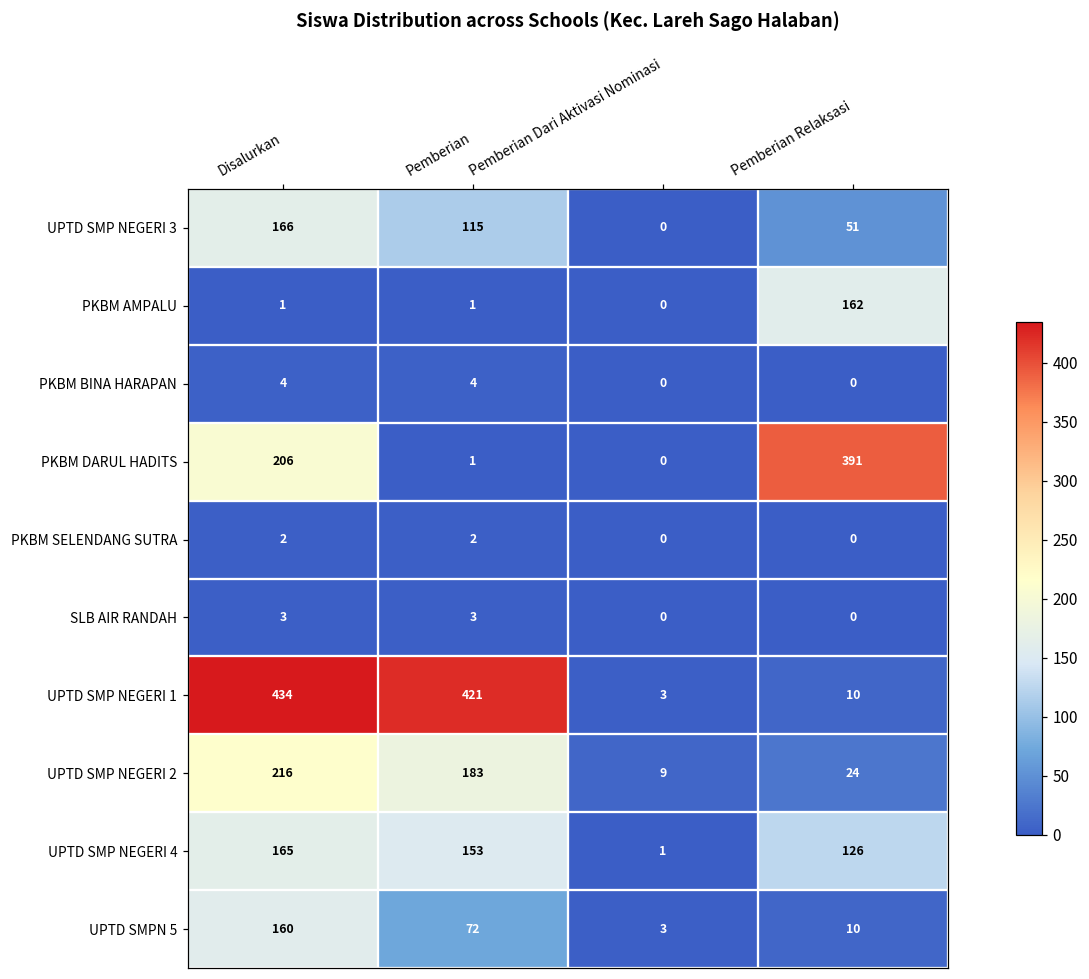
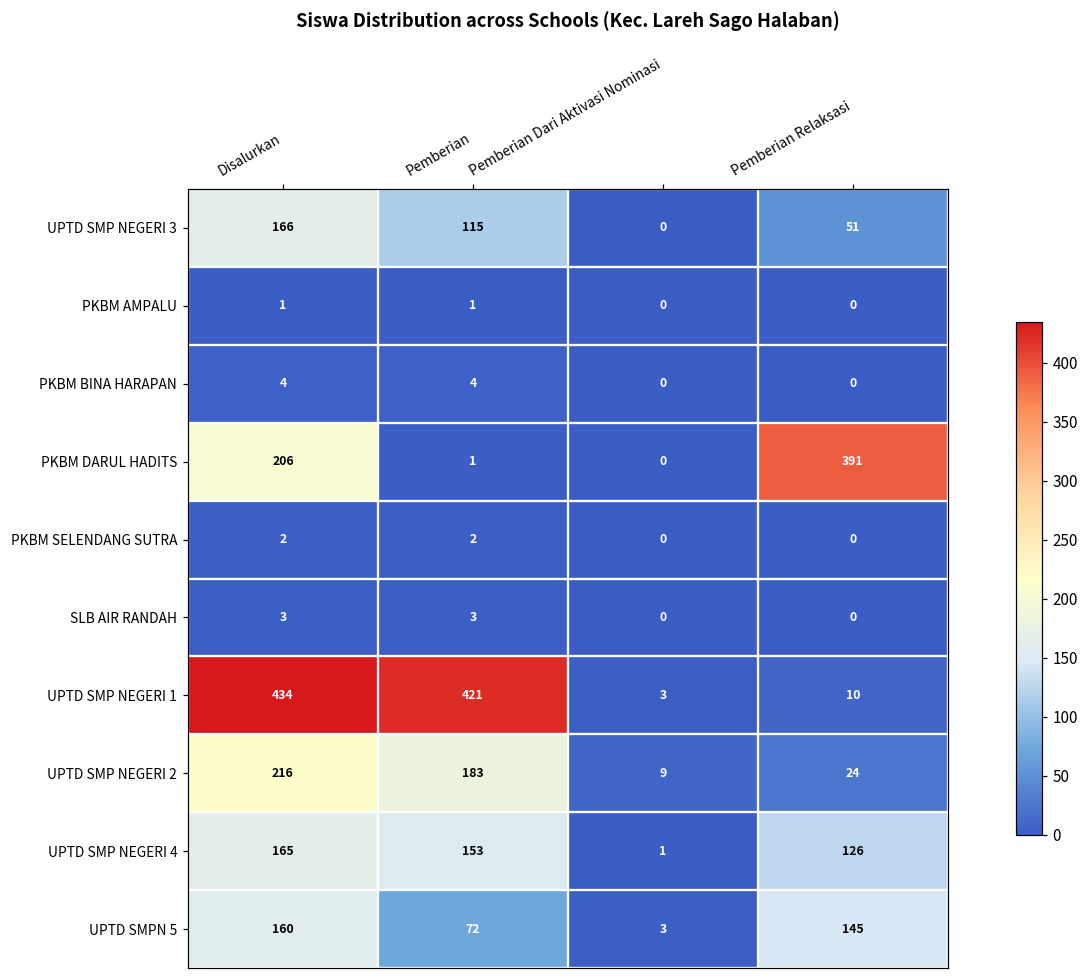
PKBM AMPALU, Pemberian Relaksasi: 162 -> 0
UPTD SMPN 5, Pemberian Relaksasi: 10 -> 145
